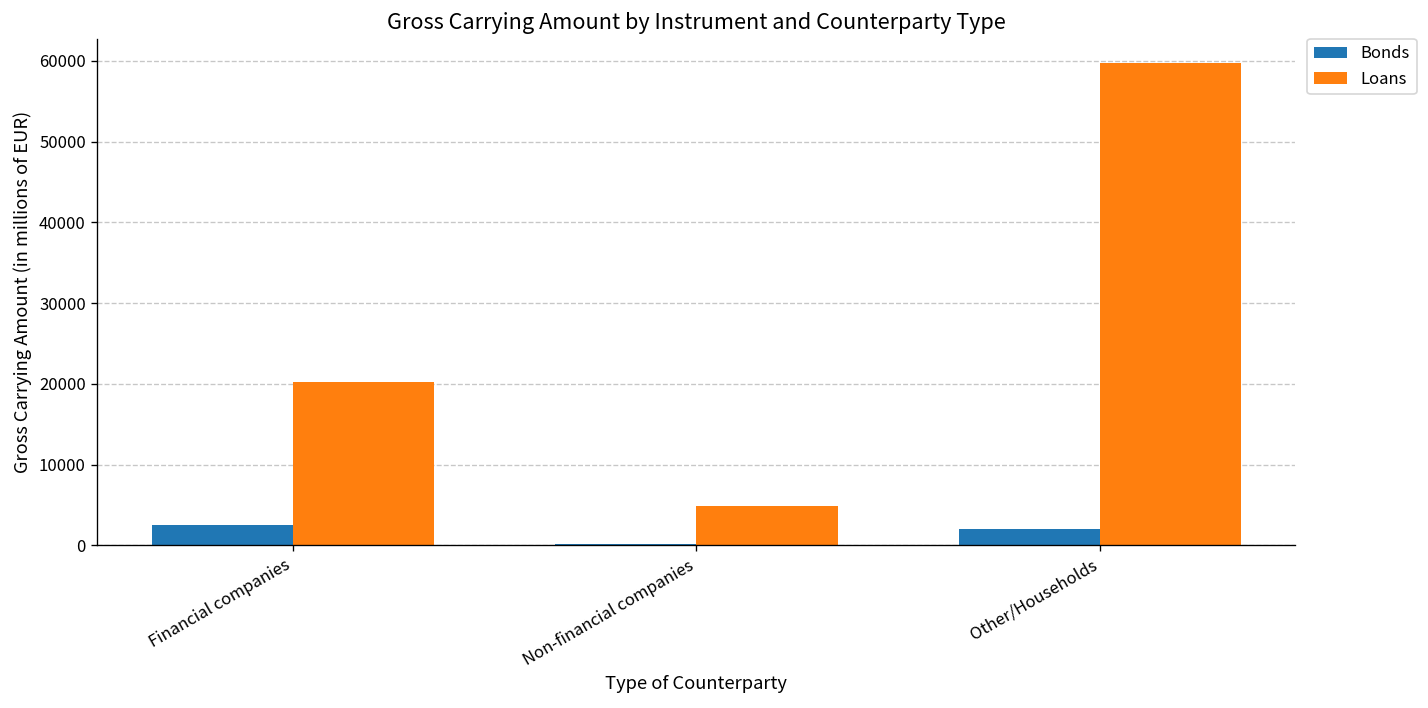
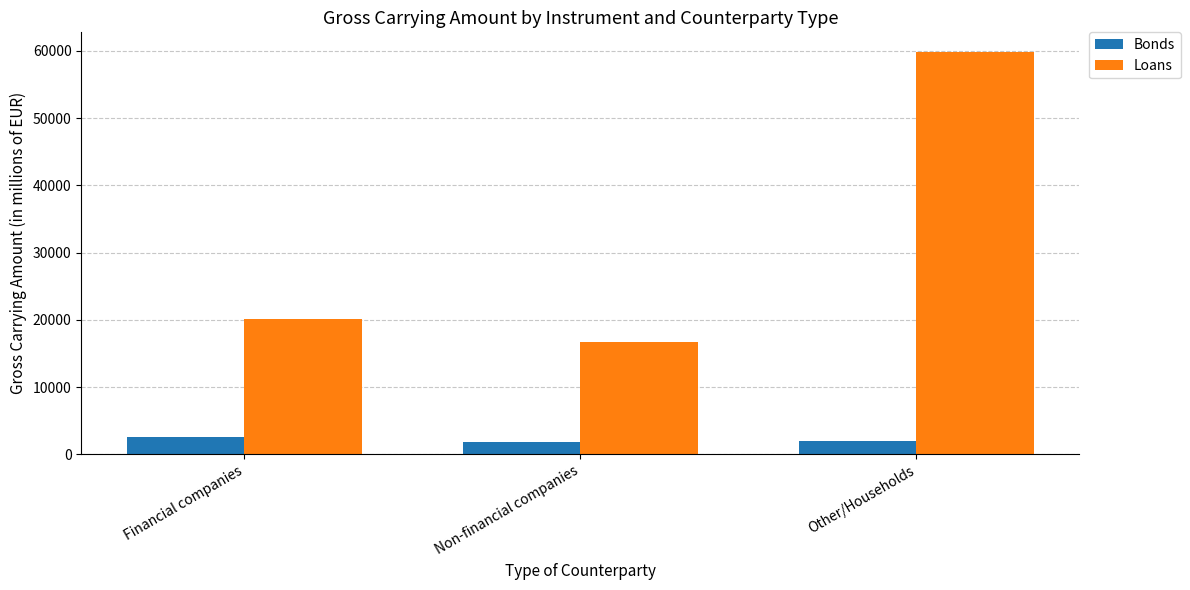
Bonds, Non-financial companies: 0 -> 2000
Loans, Non-financial companies: 5000 -> 17000
